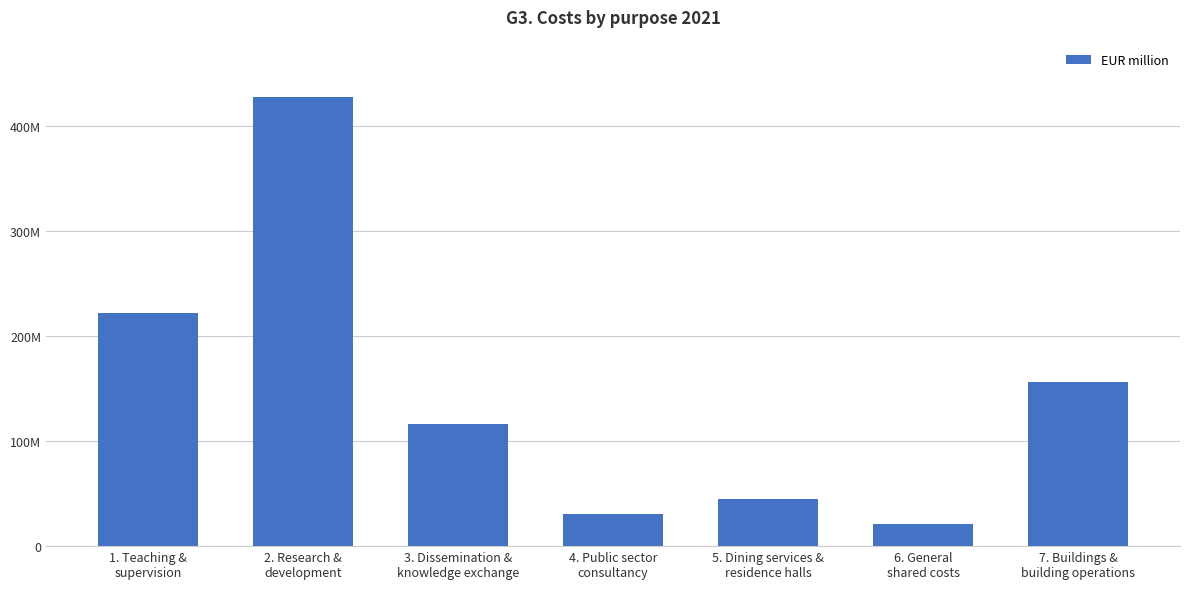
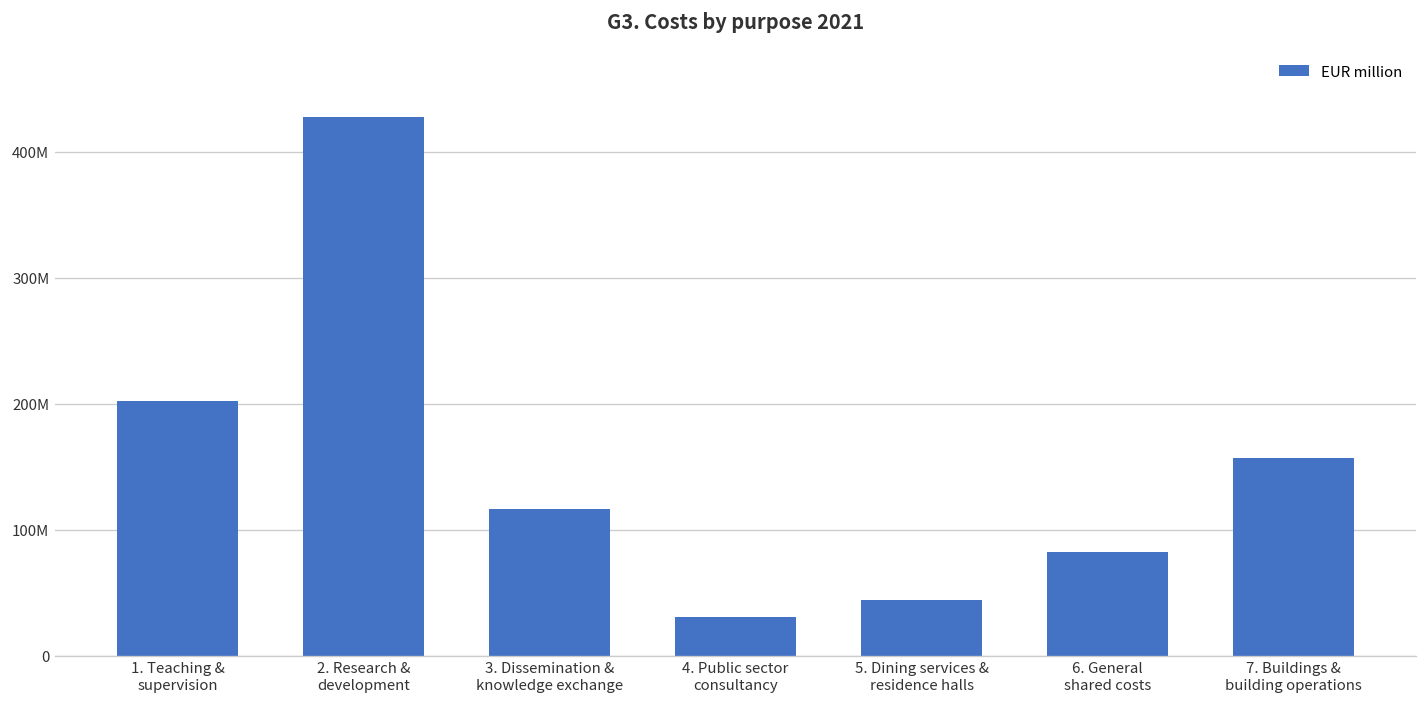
1. Teaching & supervision: 222000000 -> 202000000
6. General shared costs: 21000000 -> 82000000
